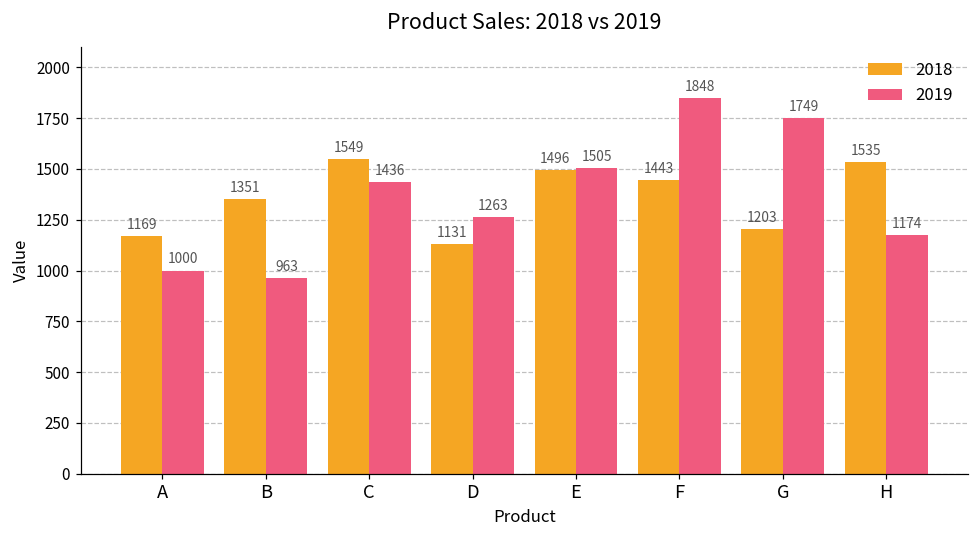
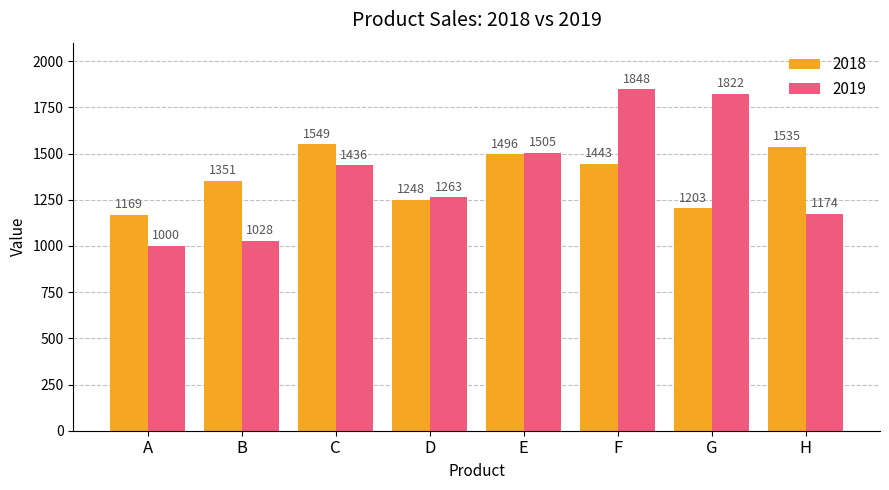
2019, B: 963 -> 1028
2018, D: 1131 -> 1248
2019, G: 1749 -> 1822
